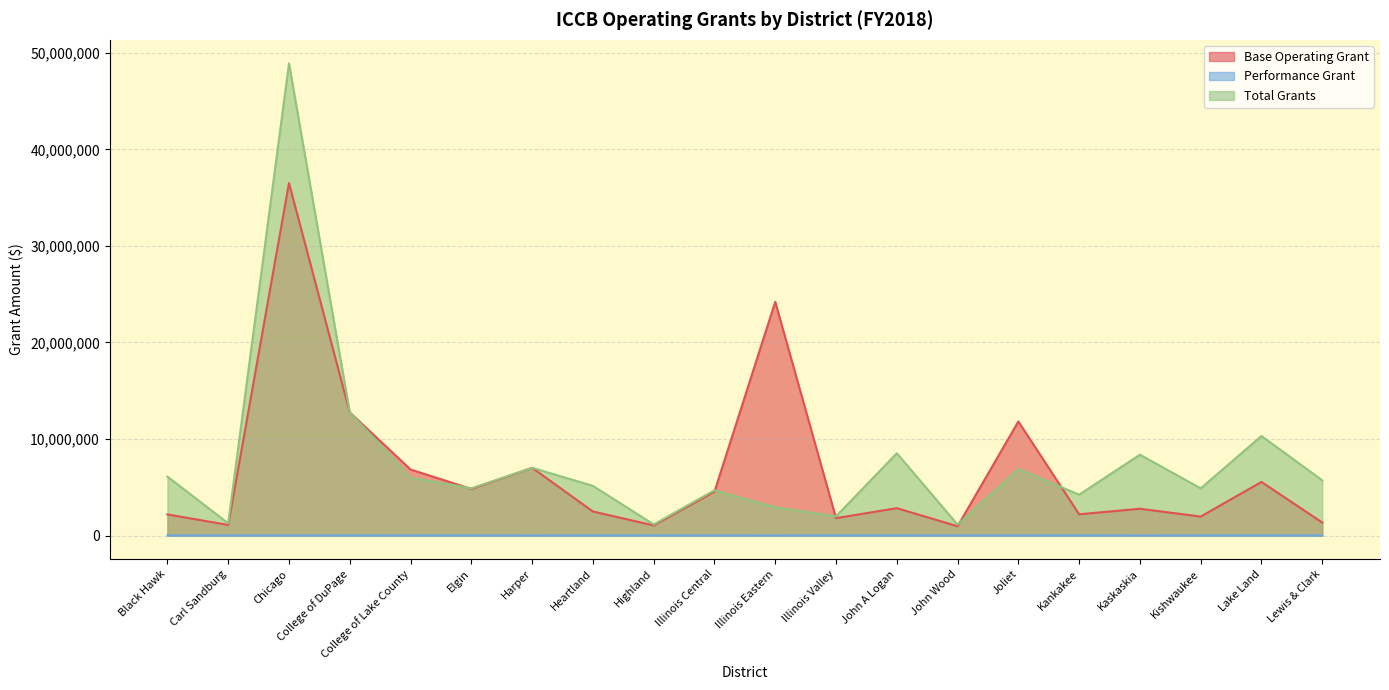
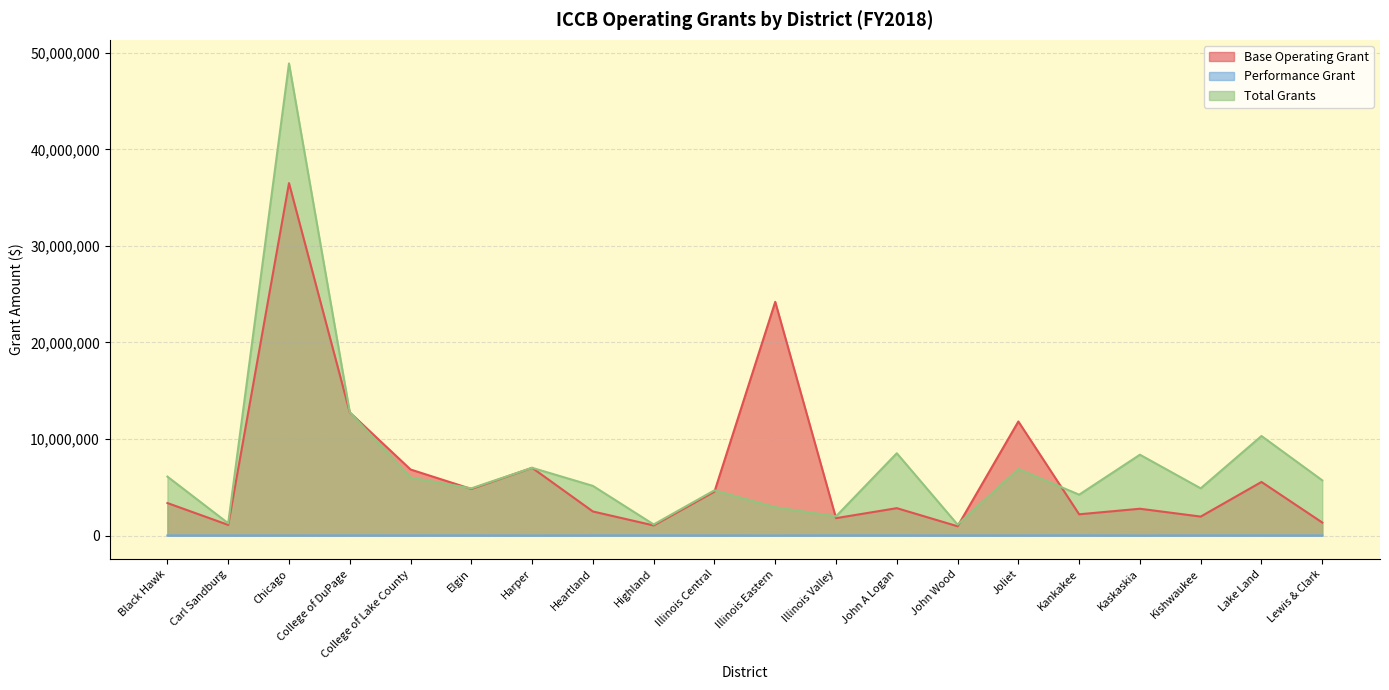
Base Operating Grant, Black Hawk: 2,000,000 -> 3,000,000
